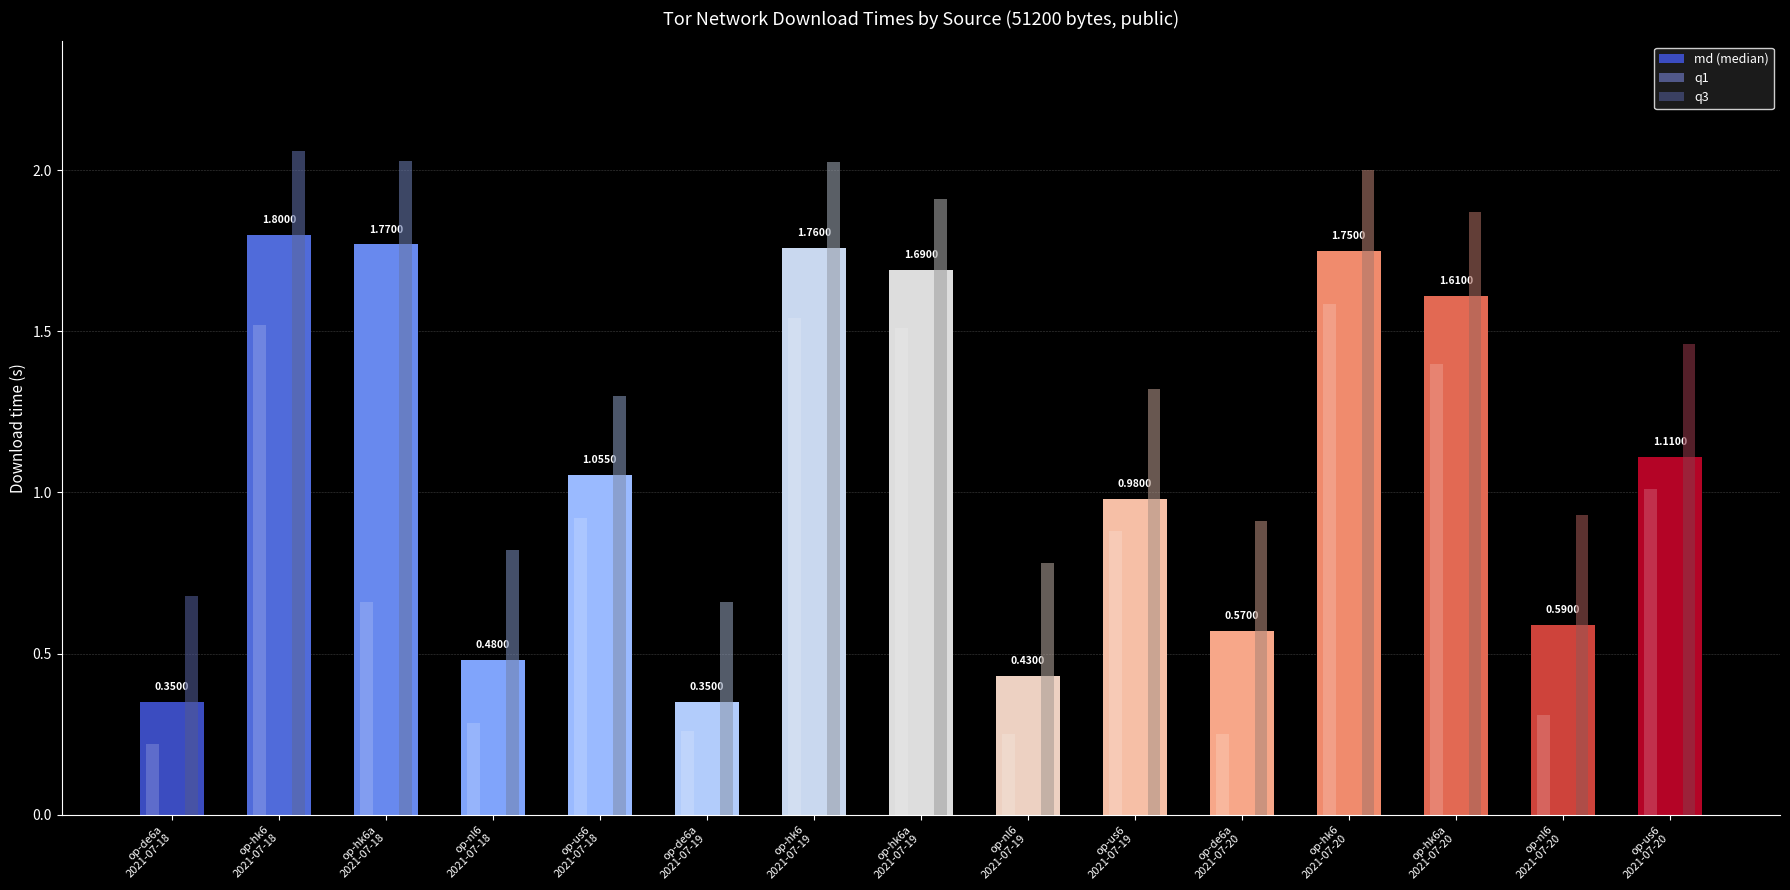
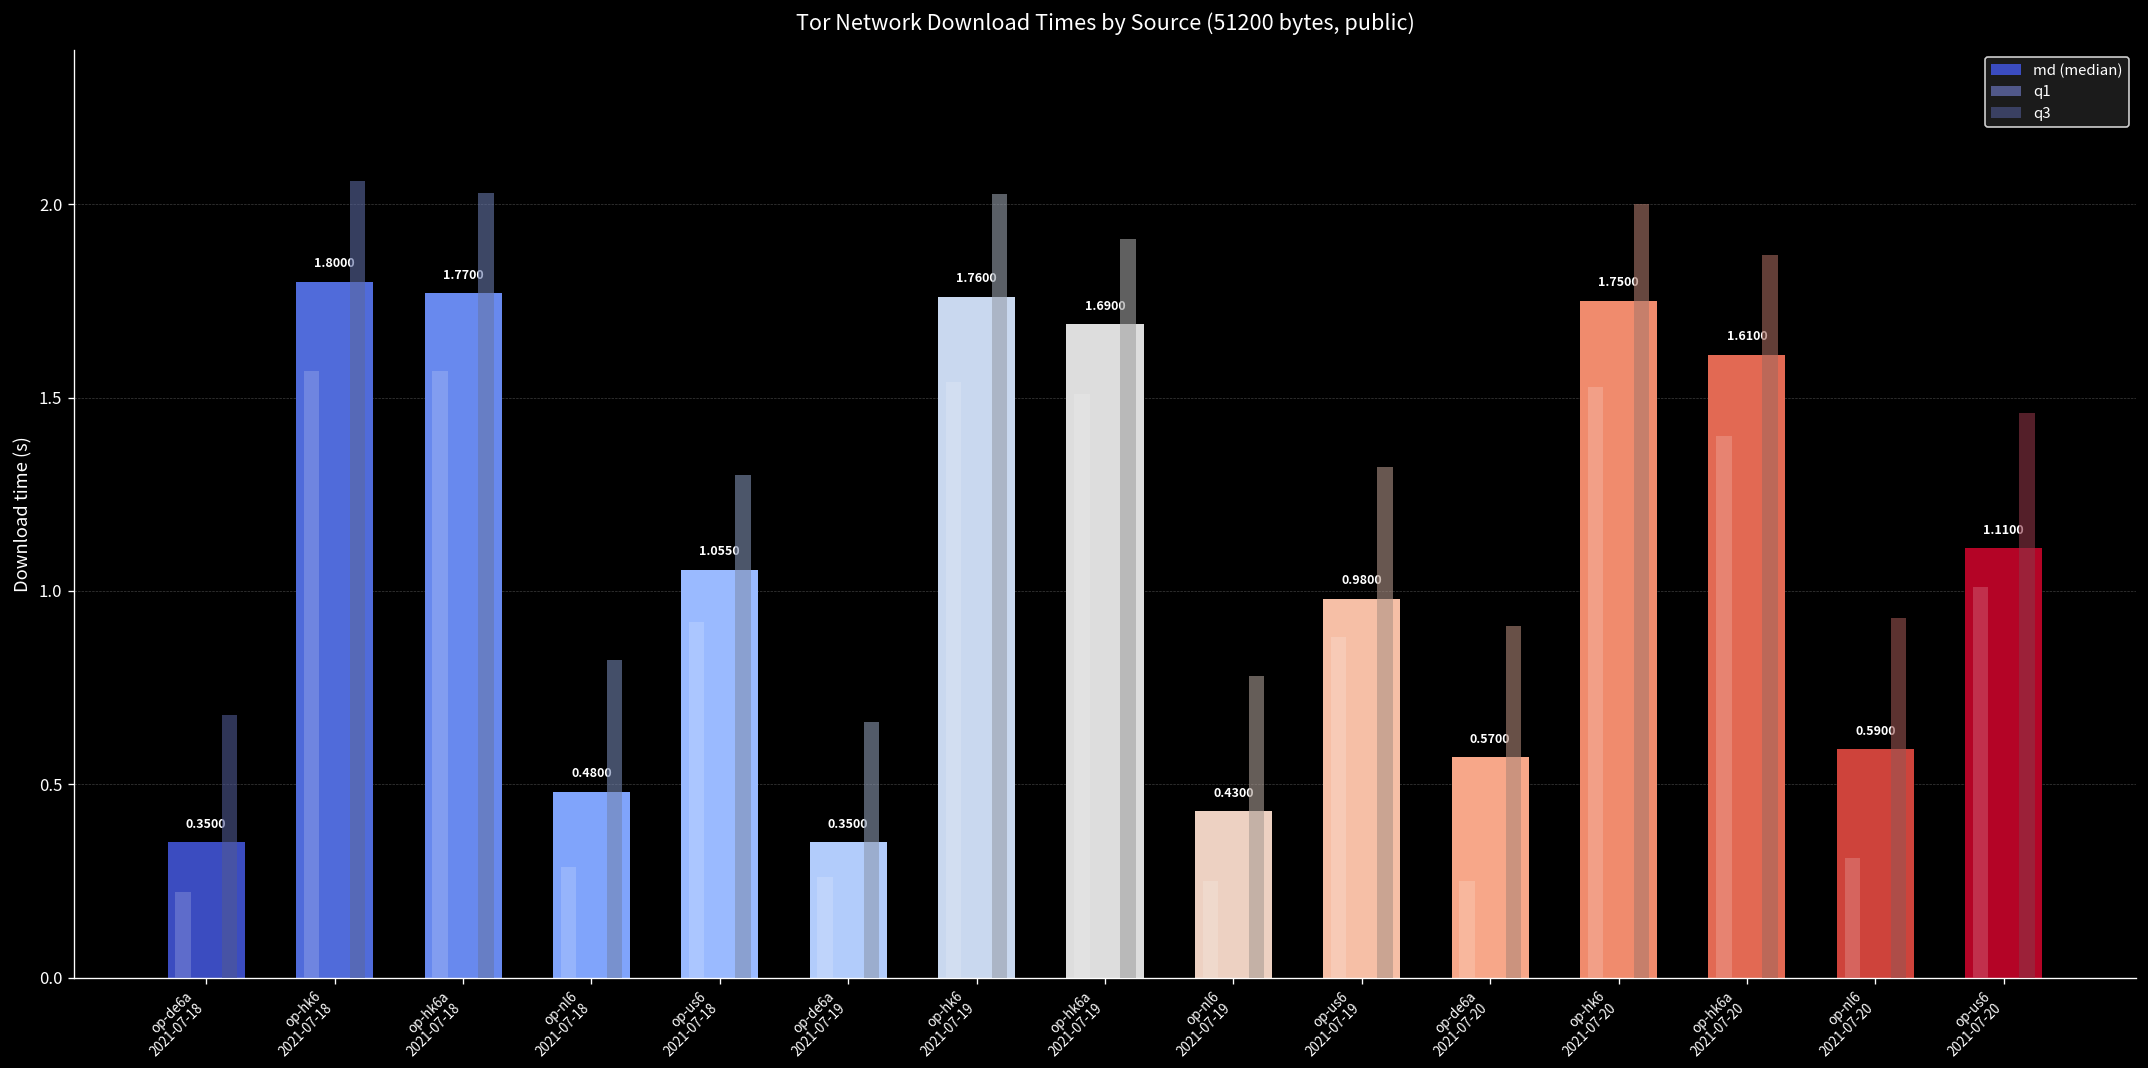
q1, op-hk6 2021-07-18: 1.52 -> 1.57
q1, op-hk6a 2021-07-18: 0.66 -> 1.57
q1, op-hk6 2021-07-20: 1.59 -> 1.53
